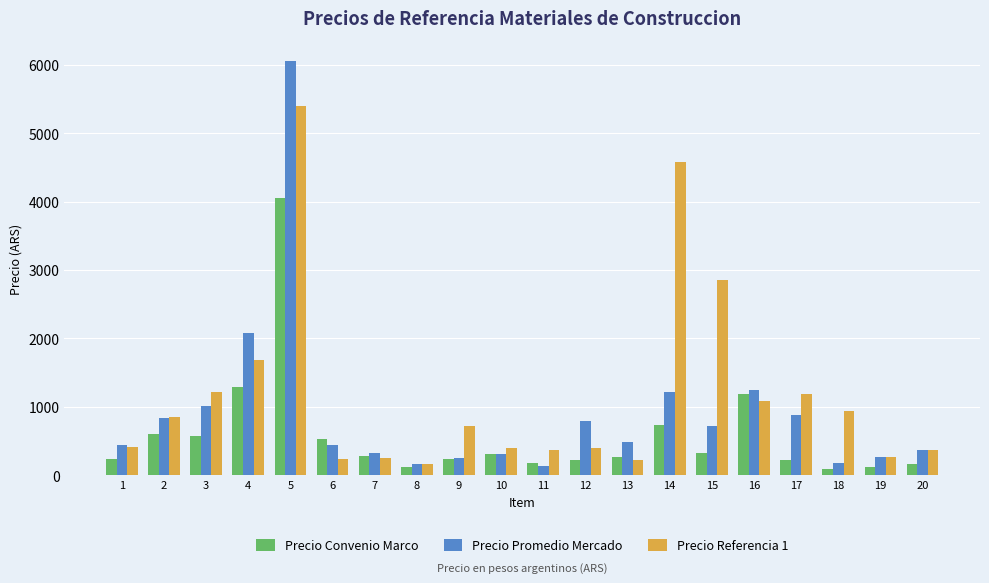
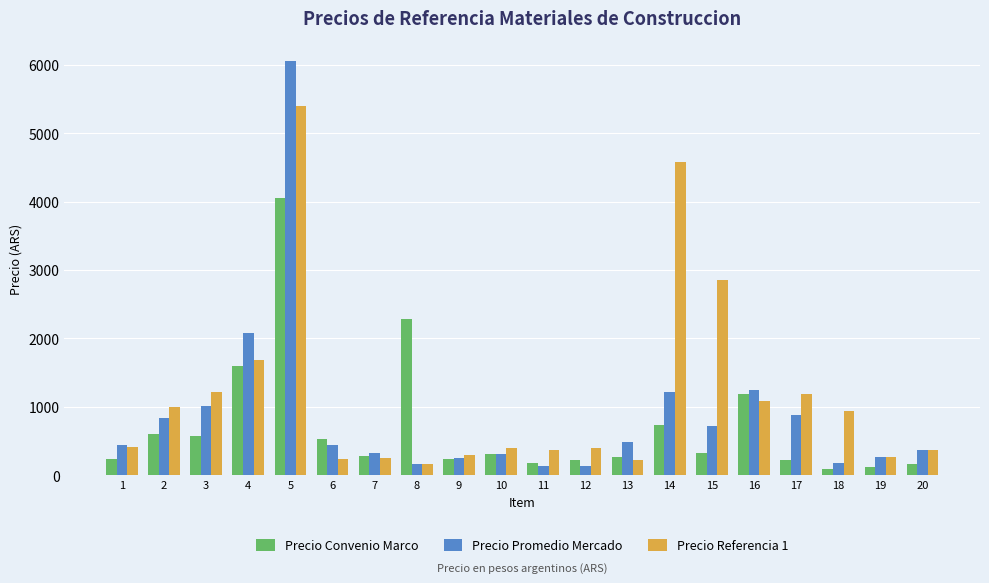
Precio Referencia 1, 2: 900 -> 1000
Precio Convenio Marco, 4: 1300 -> 1600
Precio Convenio Marco, 8: 100 -> 2300
Precio Referencia 1, 9: 700 -> 300
Precio Promedio Mercado, 12: 800 -> 100
